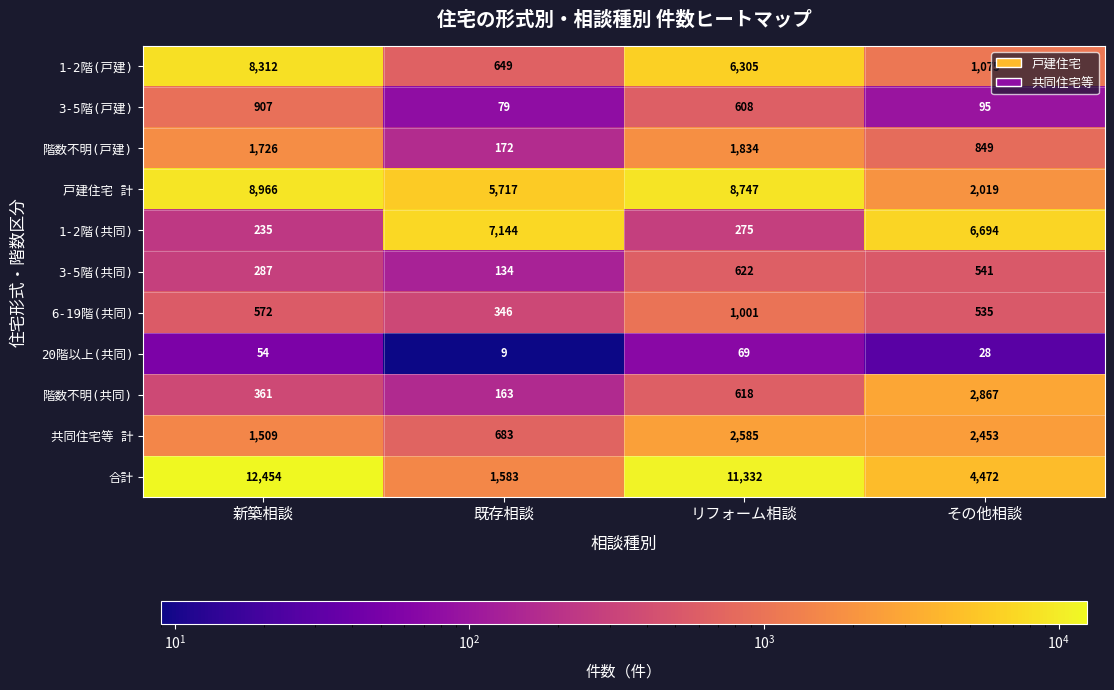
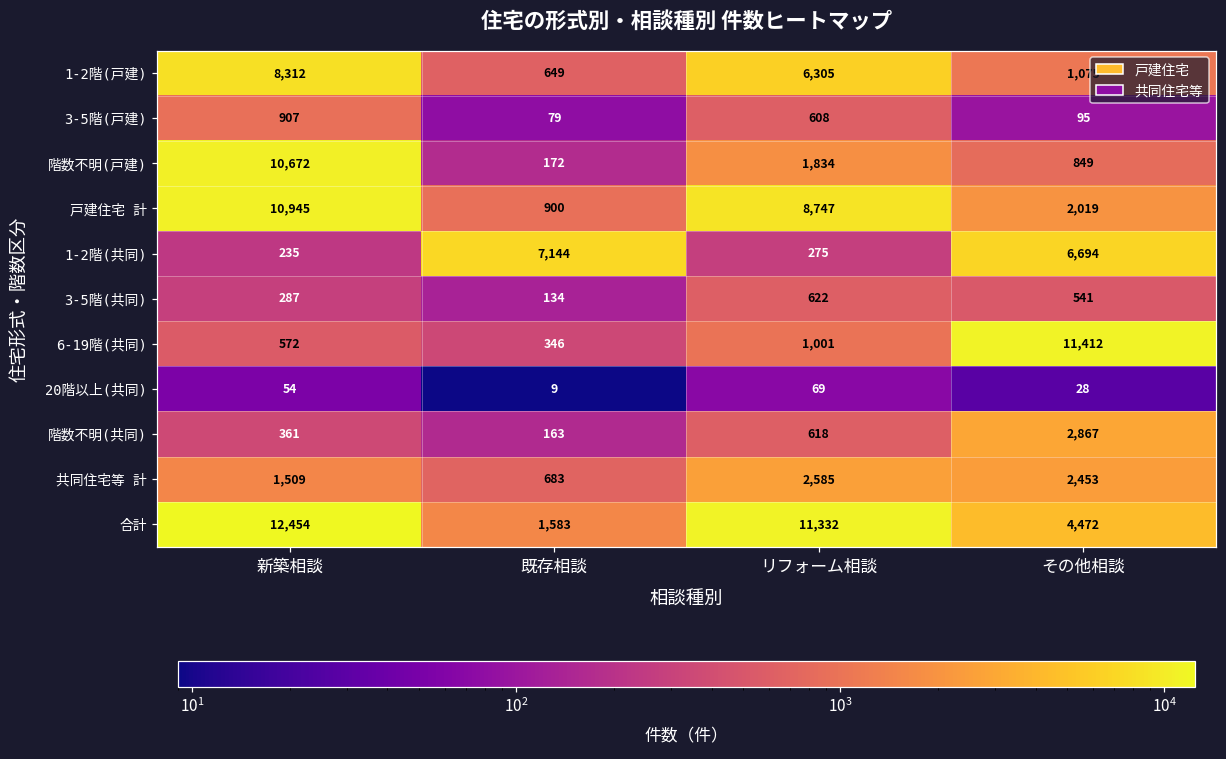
階数不明(戸建), 新築相談: 1,726 -> 10,672
戸建住宅 計, 新築相談: 8,966 -> 10,945
戸建住宅 計, 既存相談: 5,717 -> 900
6-19階(共同), その他相談: 535 -> 11,412
